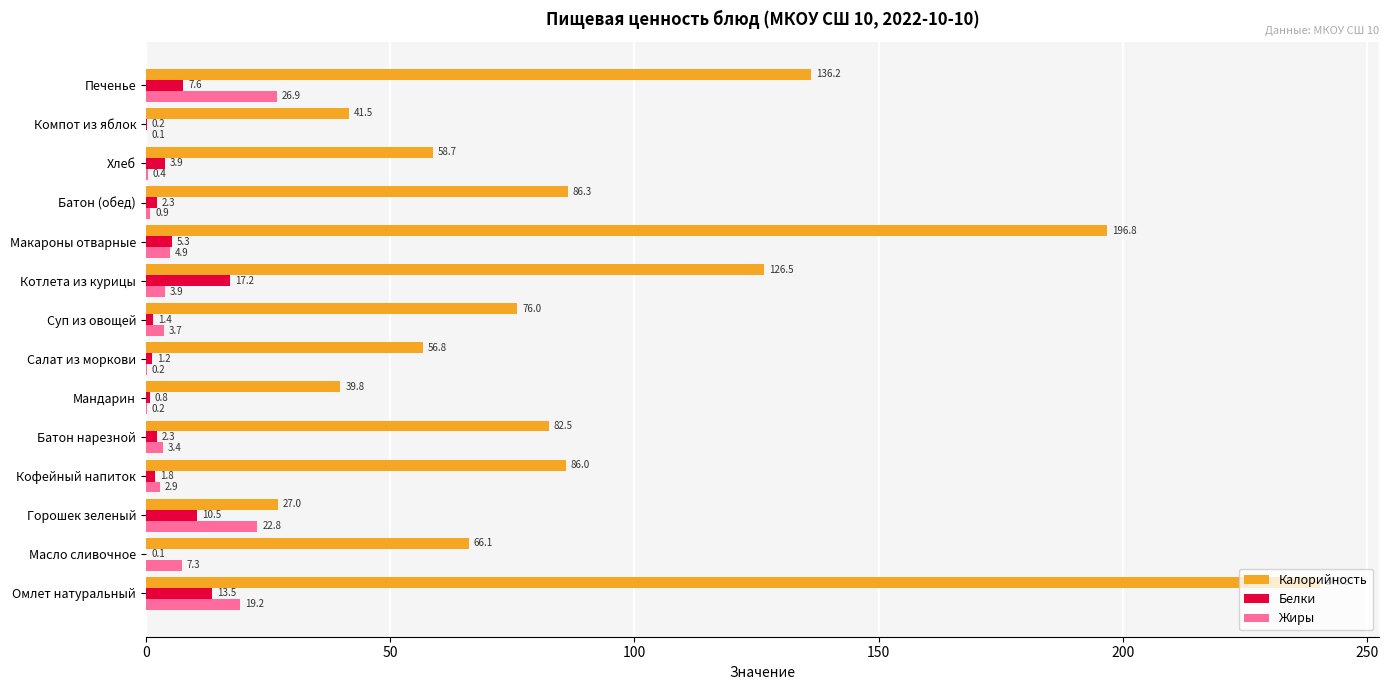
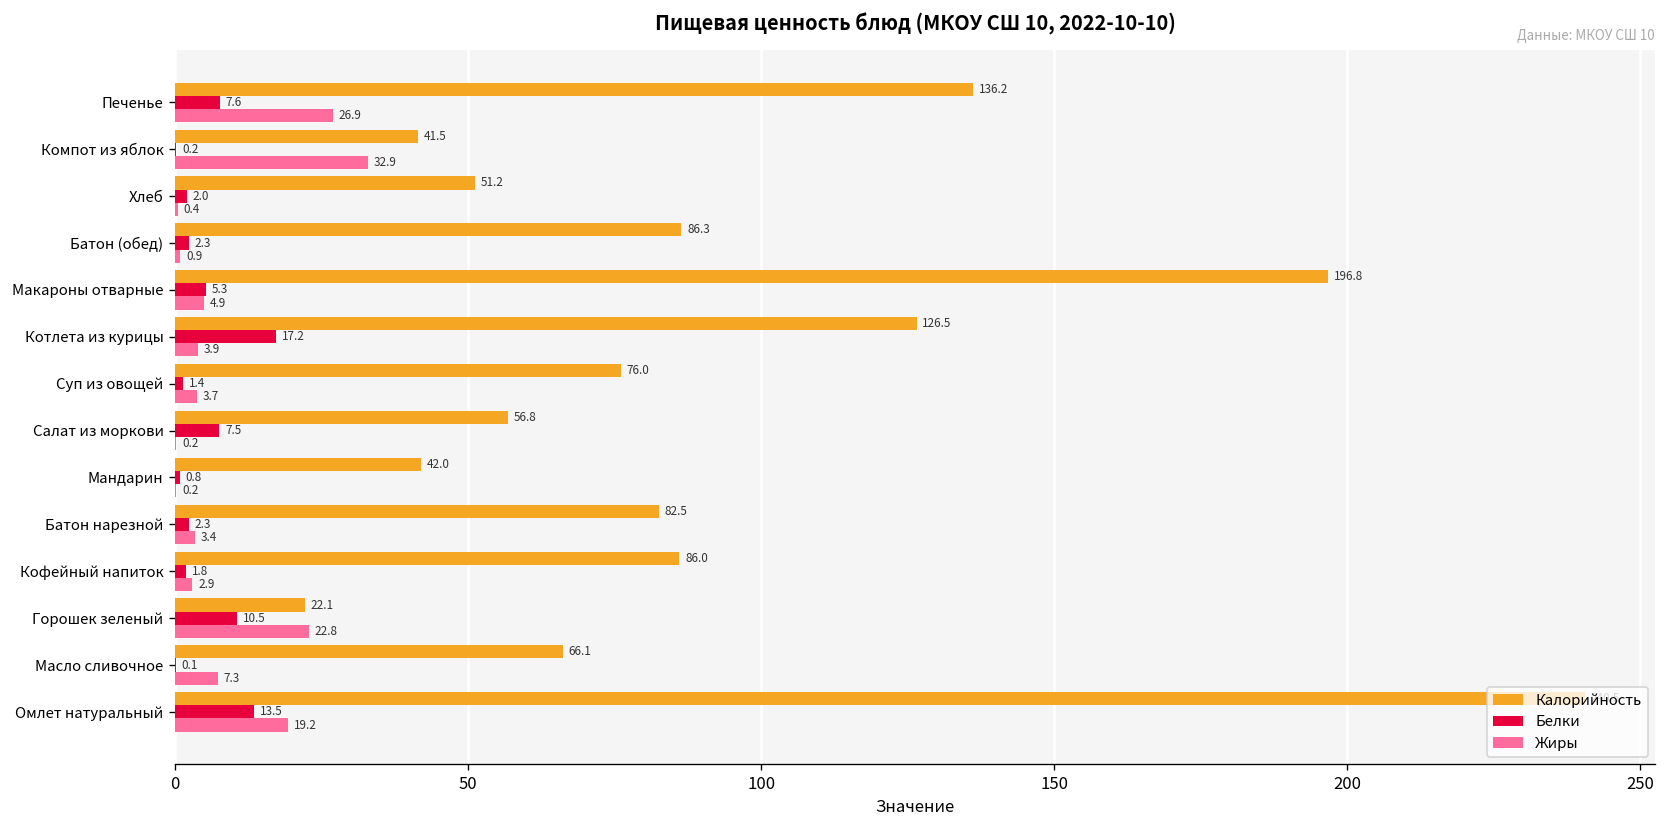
Жиры, Компот из яблок: 0.1 -> 32.9
Калорийность, Хлеб: 58.7 -> 51.2
Белки, Хлеб: 3.9 -> 2.0
Белки, Салат из моркови: 1.2 -> 7.5
Калорийность, Мандарин: 39.8 -> 42.0
Калорийность, Горошек зеленый: 27.0 -> 22.1
